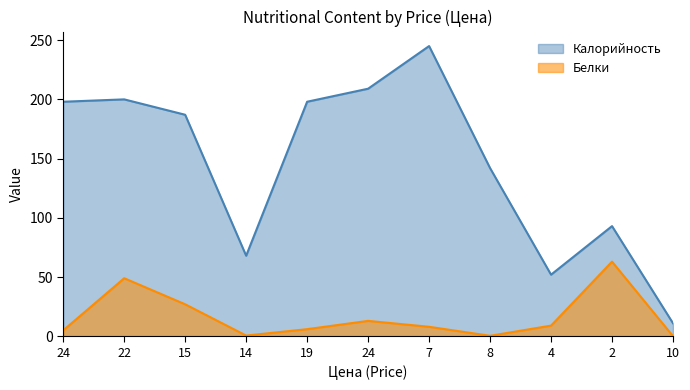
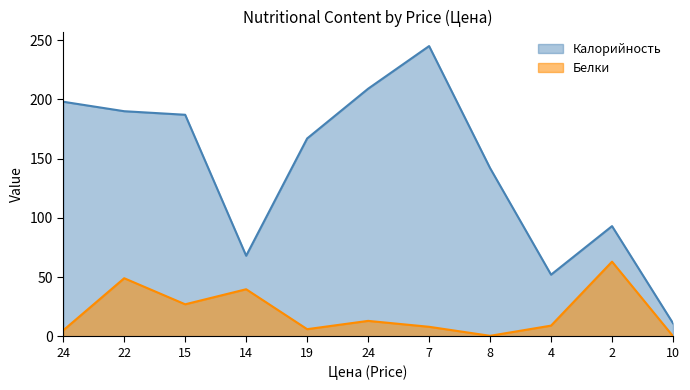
Калорийность, 22: 200 -> 190
Белки, 14: 1 -> 40
Калорийность, 19: 198 -> 167
